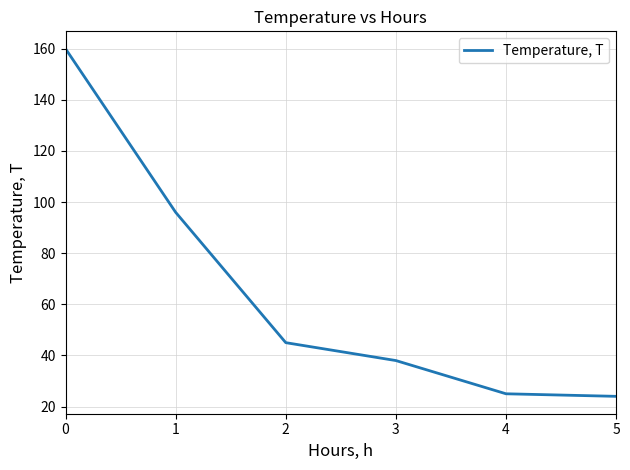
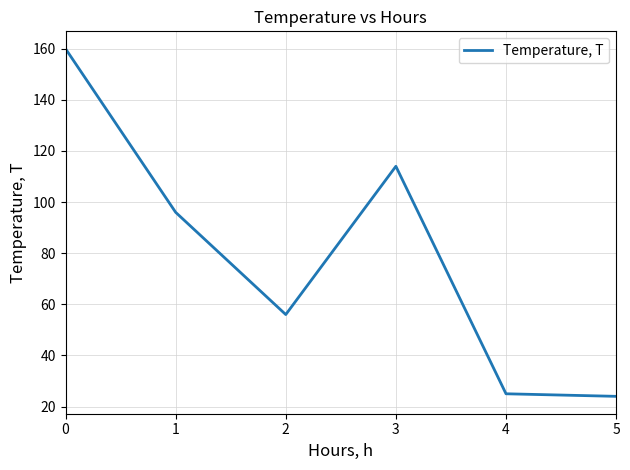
2: 45 -> 56
3: 38 -> 114
